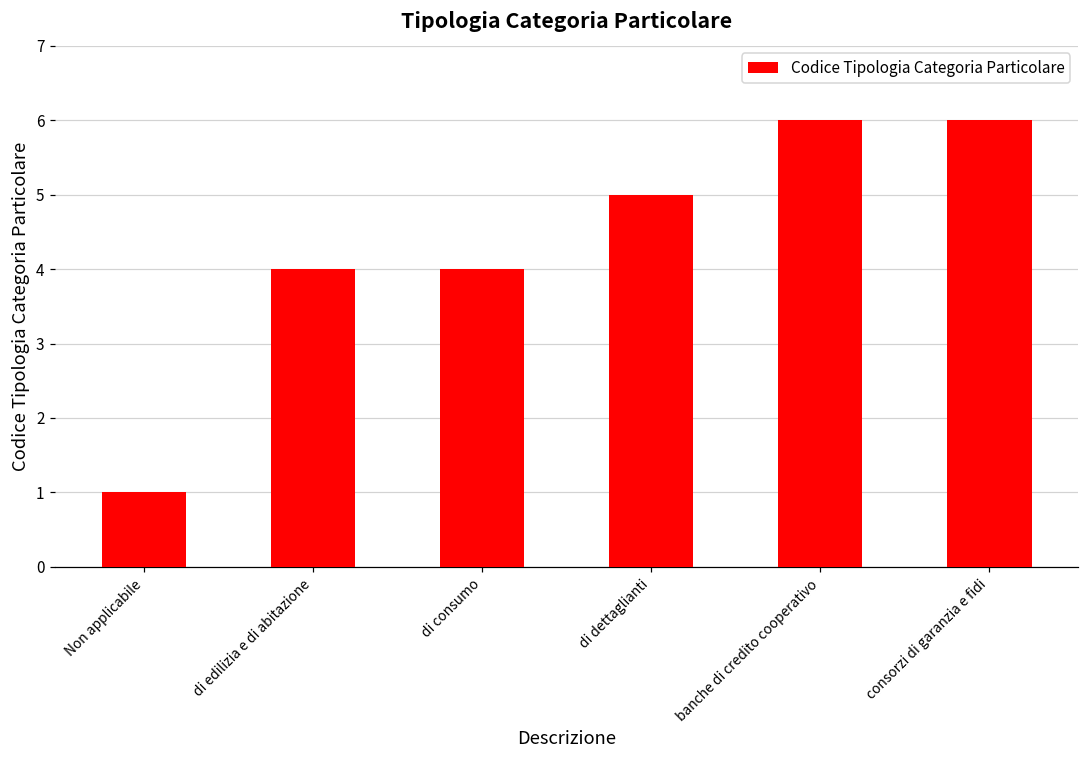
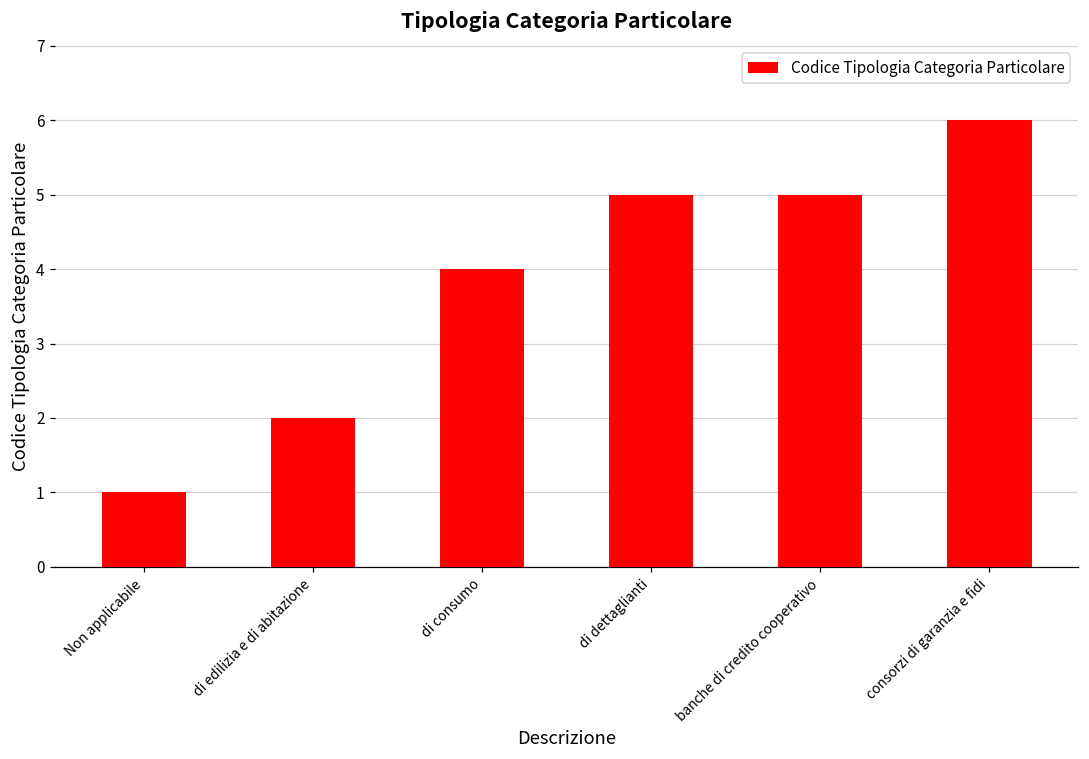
di edilizia e di abitazione: 4 -> 2
banche di credito cooperativo: 6 -> 5
